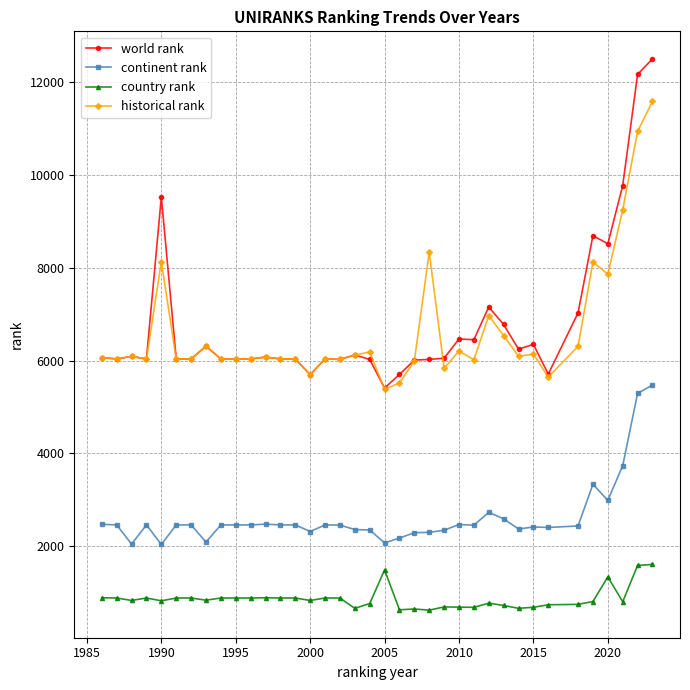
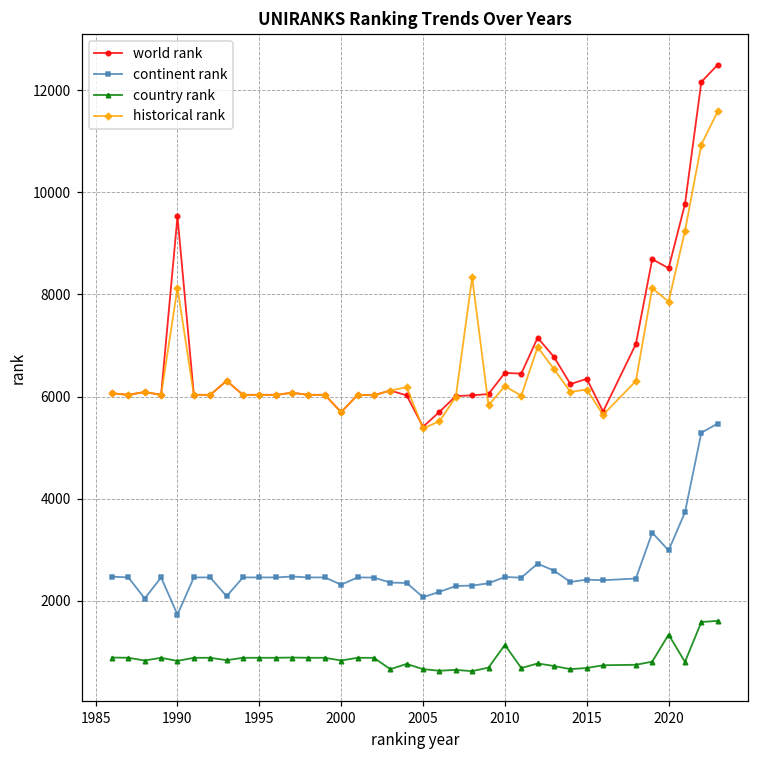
continent rank, 1990: 2000 -> 1700
country rank, 2005: 1500 -> 700
country rank, 2010: 700 -> 1100
